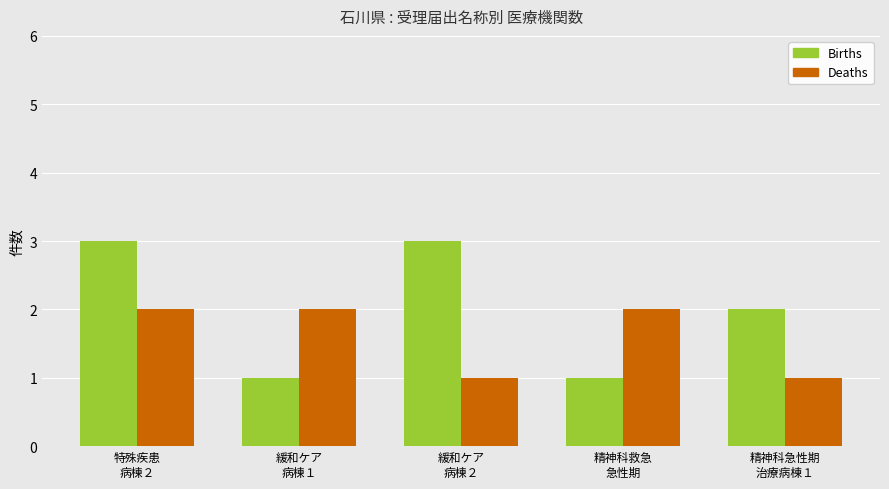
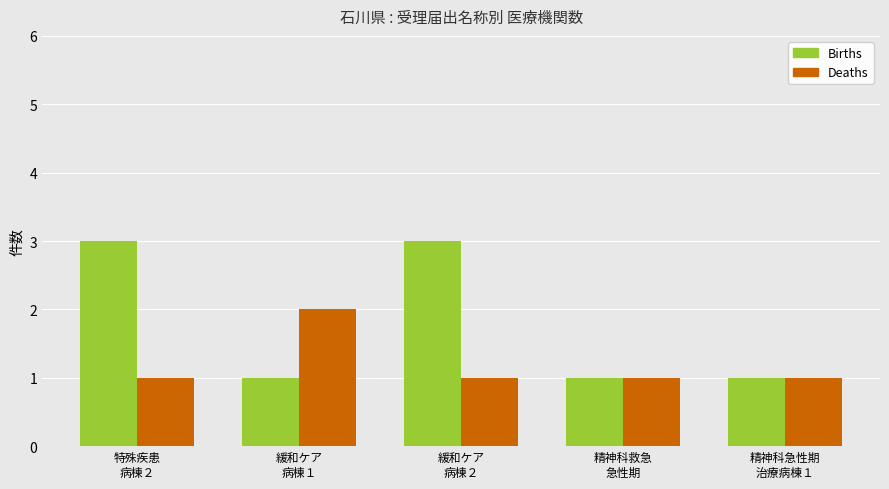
Deaths, 特殊疾患 病棟２: 2 -> 1
Deaths, 精神科救急 急性期: 2 -> 1
Births, 精神科急性期 治療病棟１: 2 -> 1
